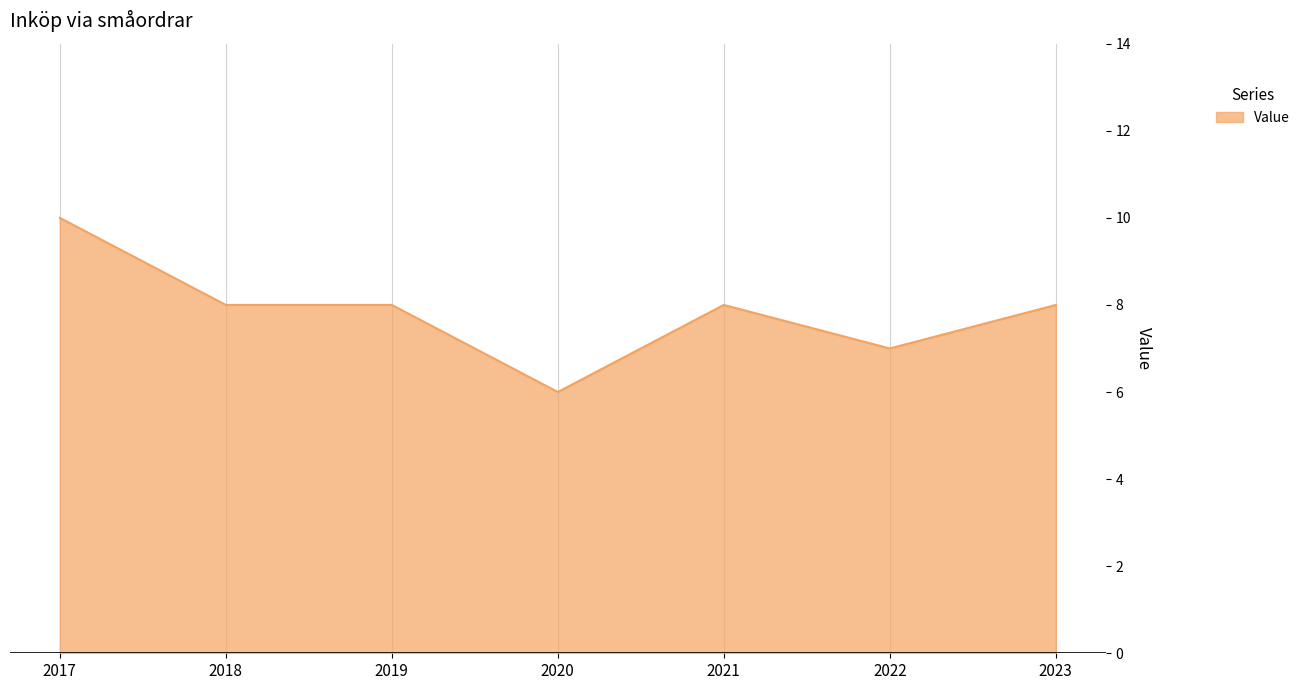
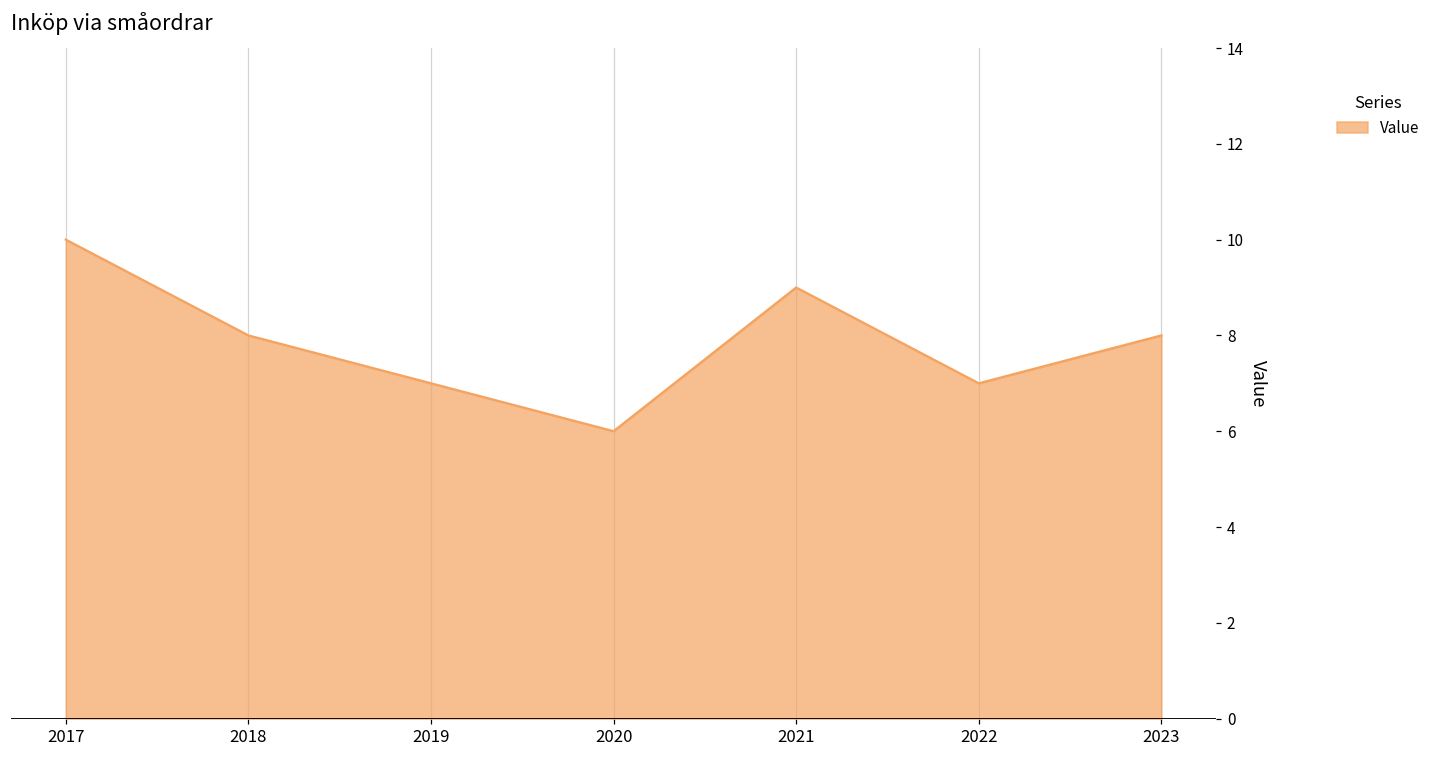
2019: 8 -> 7
2021: 8 -> 9
